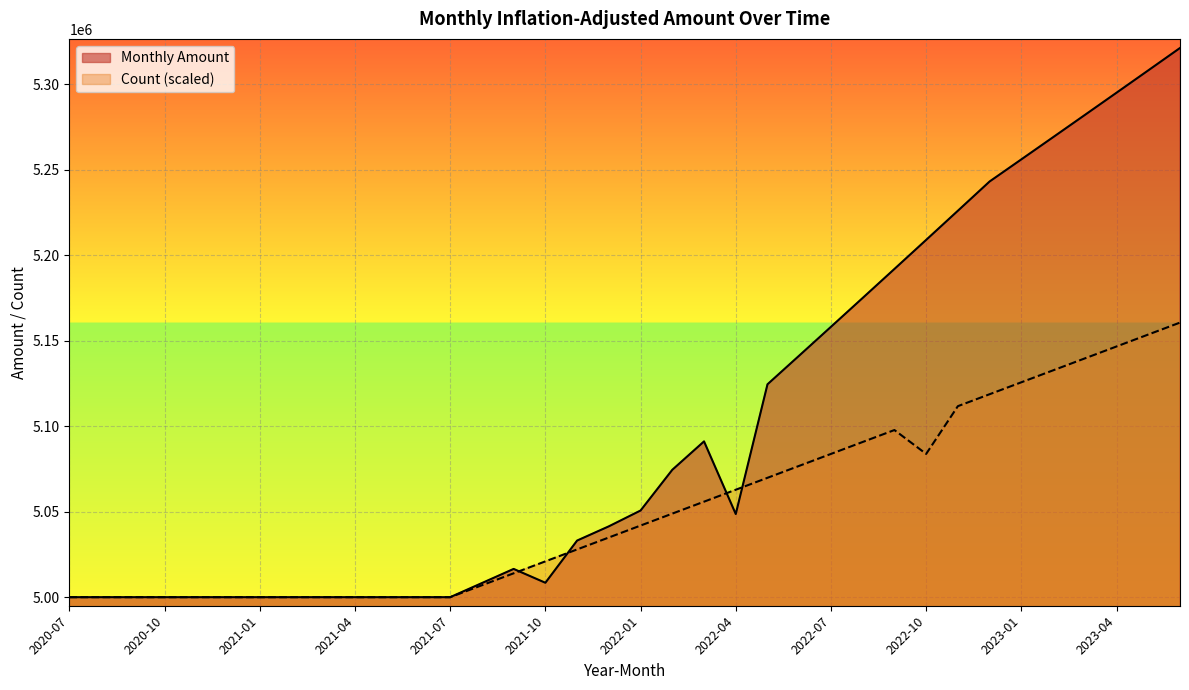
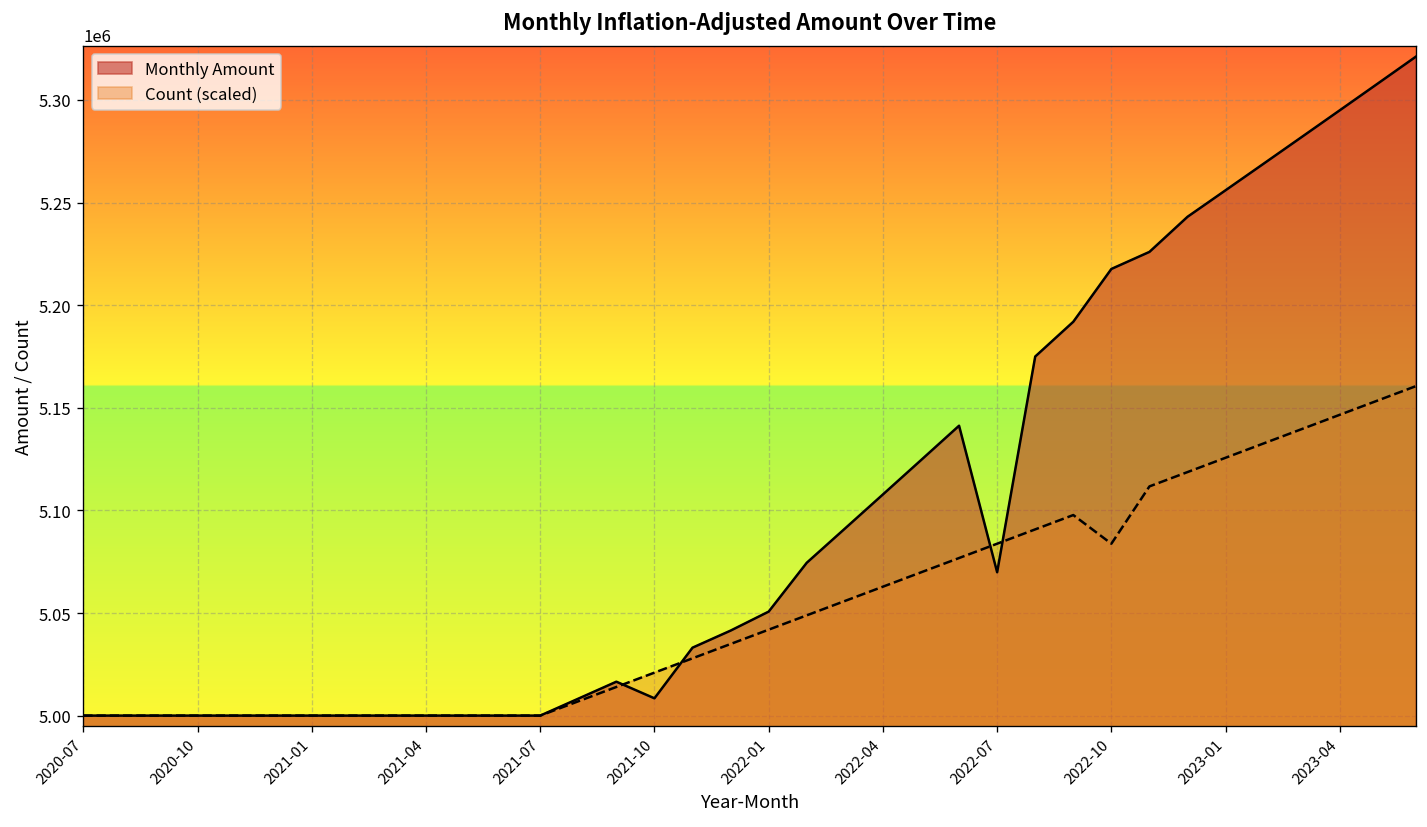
Monthly Amount, 2022-04: 5049000 -> 5108000
Monthly Amount, 2022-07: 5158000 -> 5070000
Monthly Amount, 2022-10: 5209000 -> 5218000
